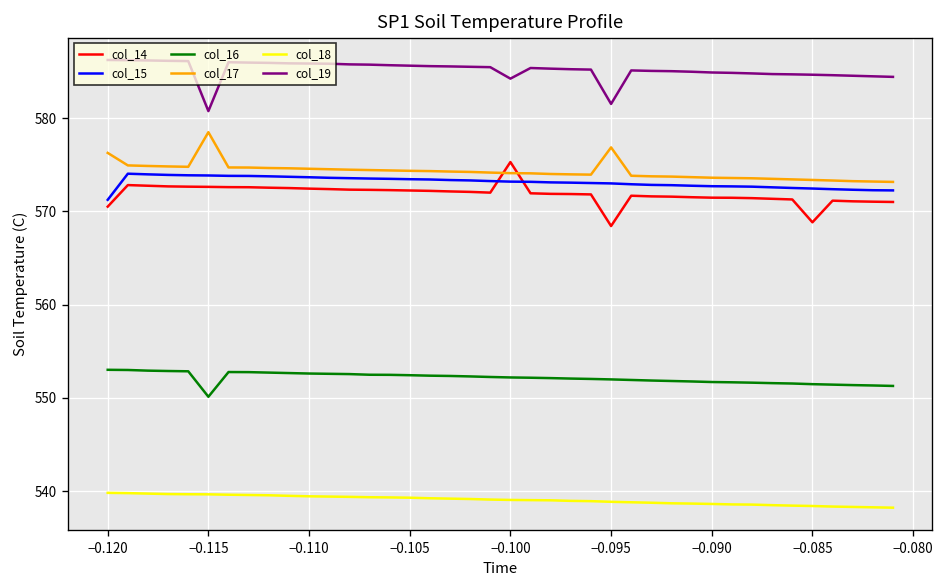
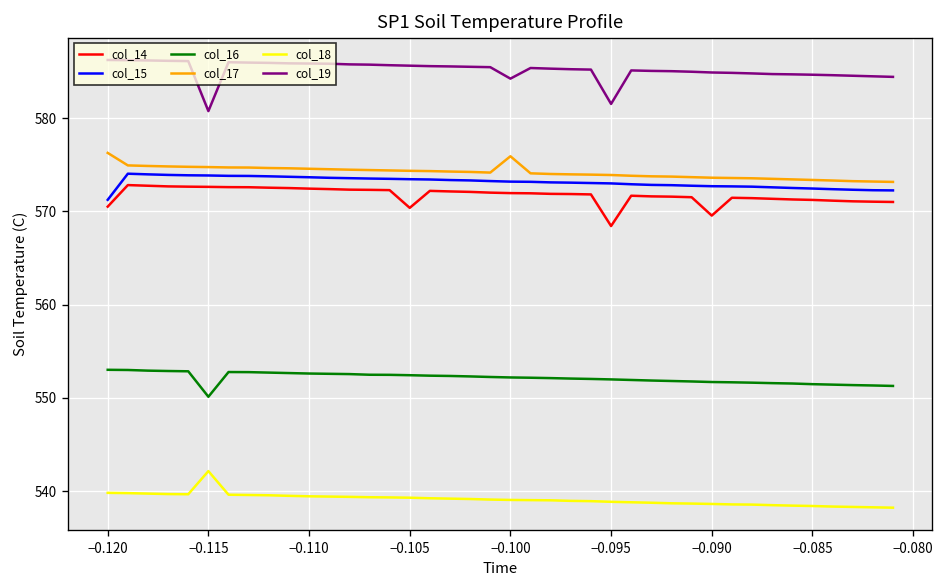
col_17, −0.115: 578 -> 575
col_18, −0.115: 540 -> 542
col_14, −0.105: 572 -> 570
col_14, −0.100: 575 -> 572
col_17, −0.100: 574 -> 576
col_17, −0.095: 577 -> 574
col_14, −0.090: 571 -> 570
col_14, −0.085: 569 -> 571
